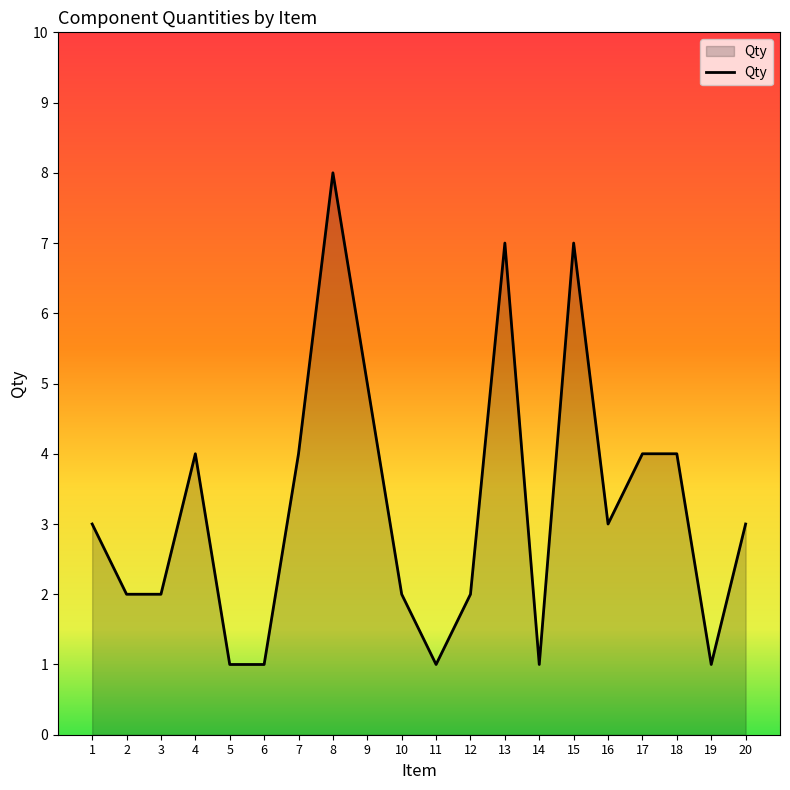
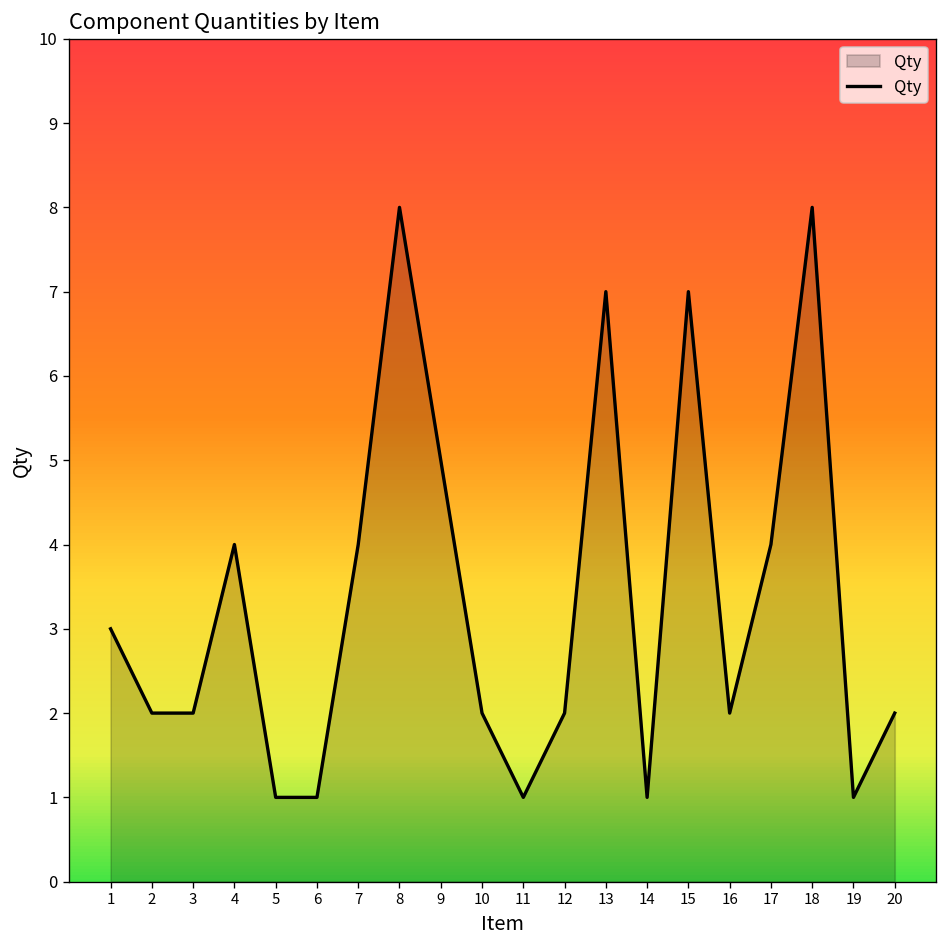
16: 3 -> 2
18: 4 -> 8
20: 3 -> 2
